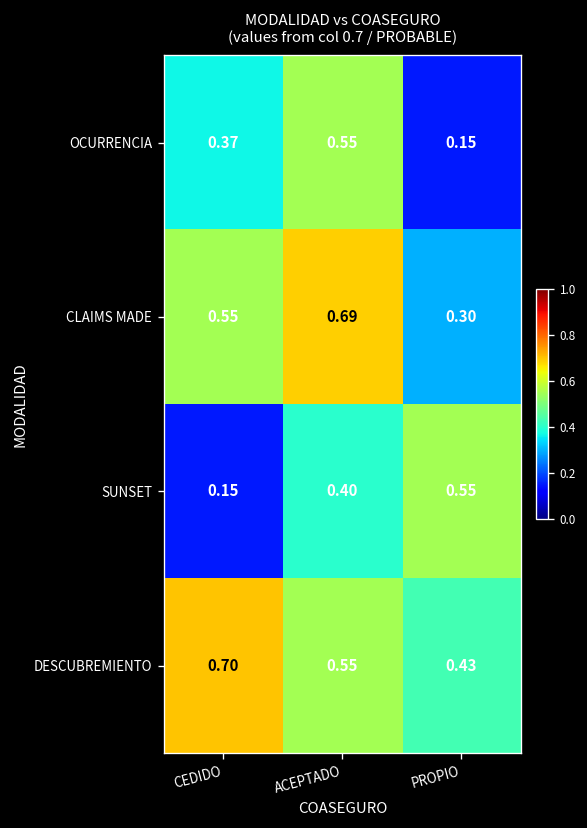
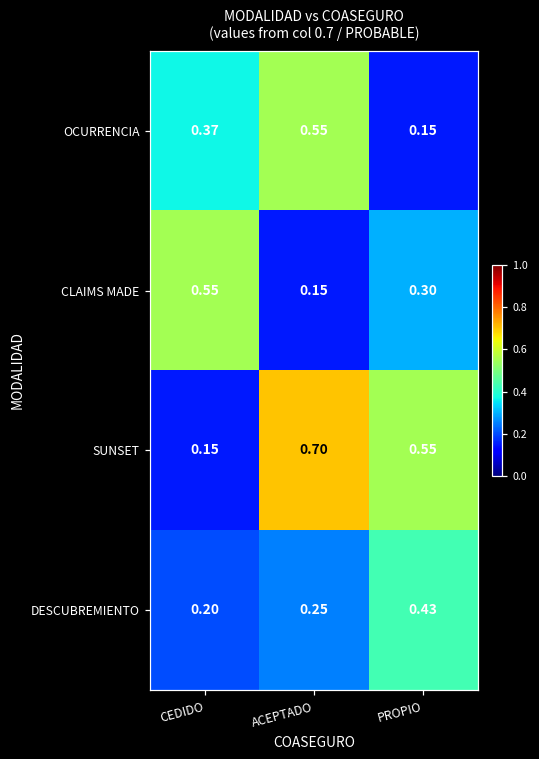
CLAIMS MADE, ACEPTADO: 0.69 -> 0.15
SUNSET, ACEPTADO: 0.40 -> 0.70
DESCUBREMIENTO, CEDIDO: 0.70 -> 0.20
DESCUBREMIENTO, ACEPTADO: 0.55 -> 0.25
